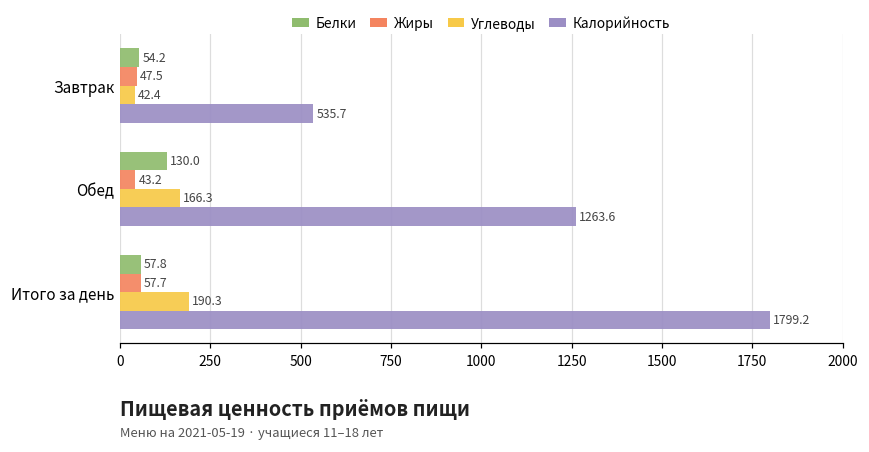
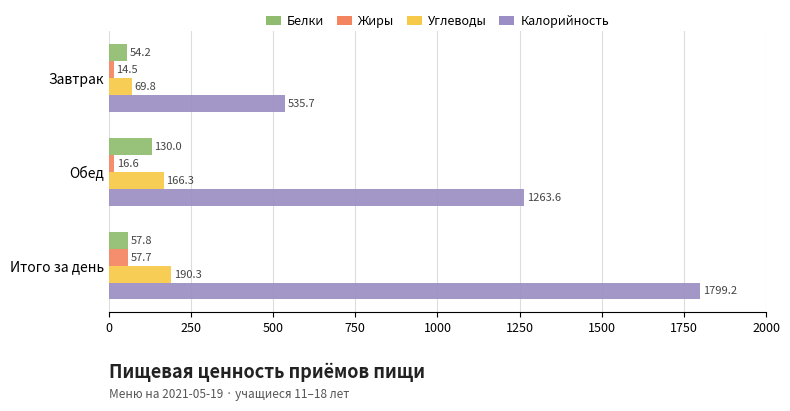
Жиры, Завтрак: 47.5 -> 14.5
Углеводы, Завтрак: 42.4 -> 69.8
Жиры, Обед: 43.2 -> 16.6
